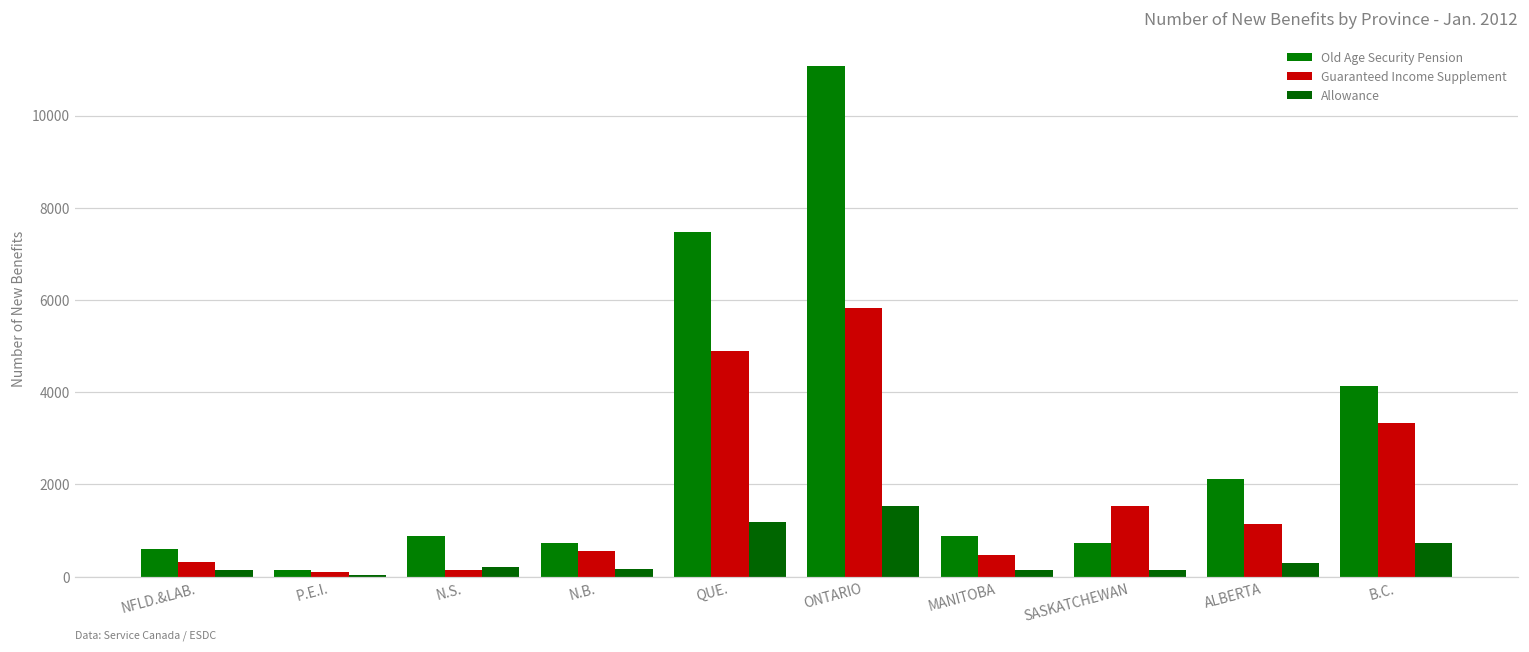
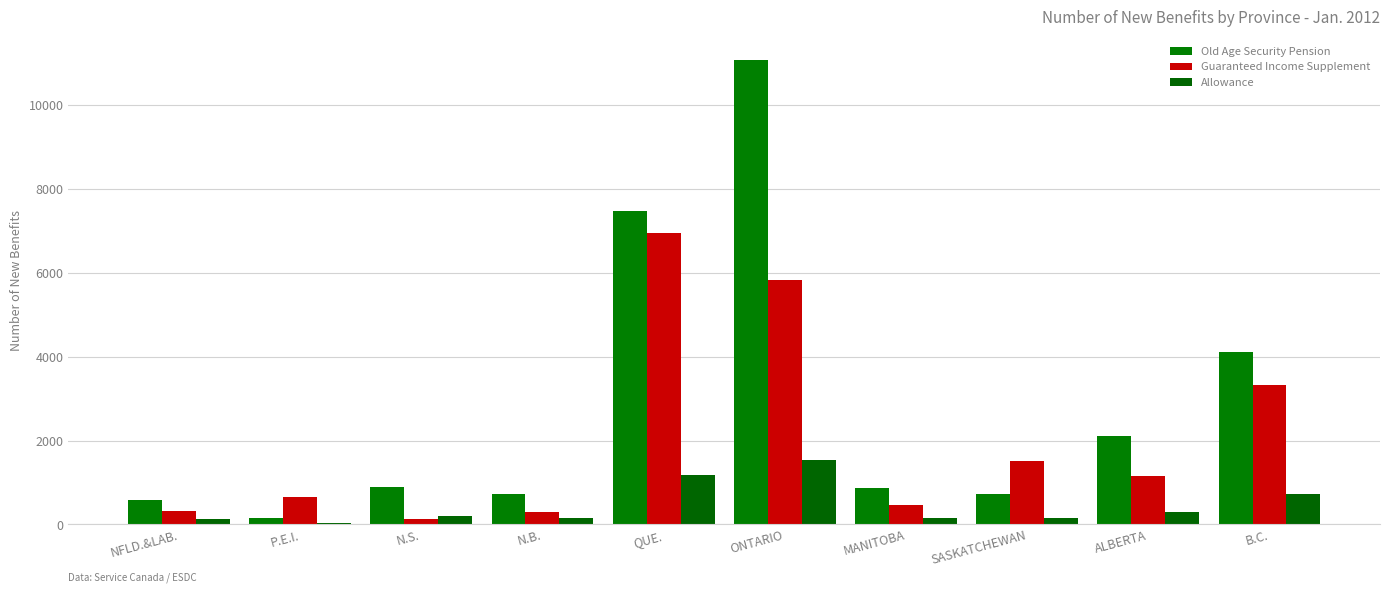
Guaranteed Income Supplement, P.E.I.: 100 -> 600
Guaranteed Income Supplement, N.B.: 600 -> 300
Guaranteed Income Supplement, QUE.: 4900 -> 7000
